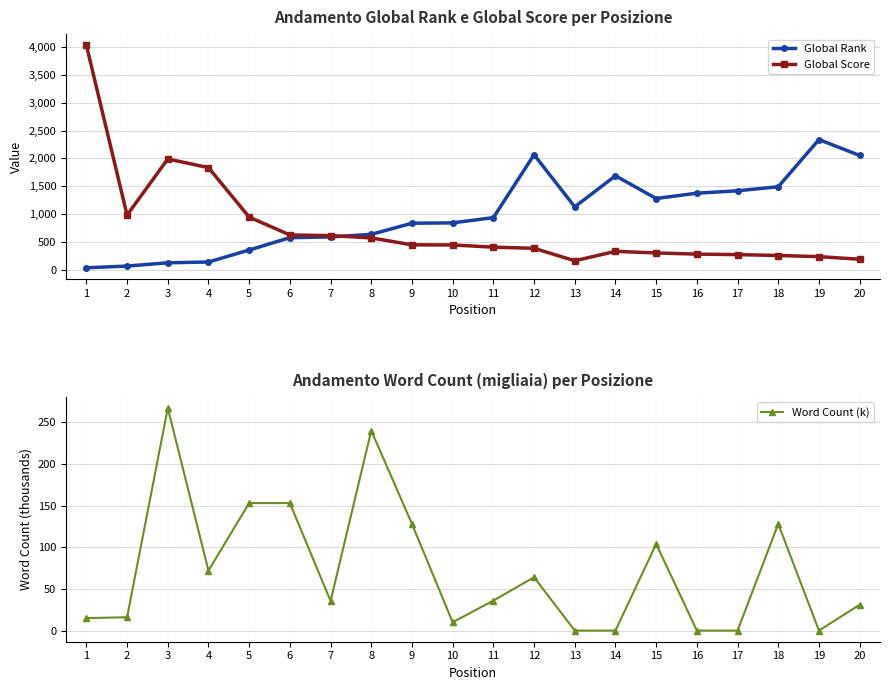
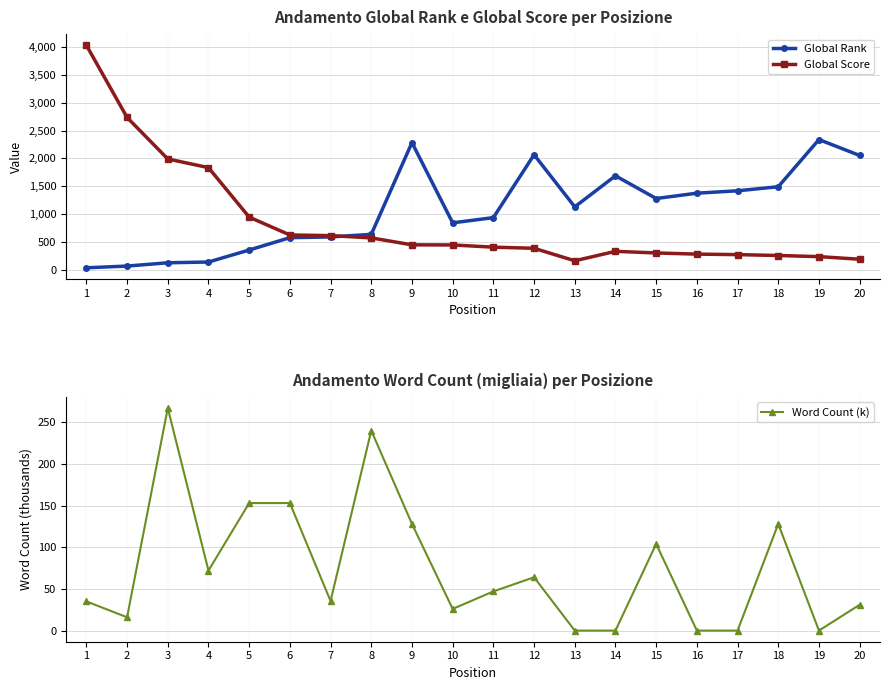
Andamento Global Rank e Global Score per Posizione, Global Score, 2: 1,000 -> 2,700
Andamento Global Rank e Global Score per Posizione, Global Rank, 9: 800 -> 2,300
Andamento Word Count (migliaia) per Posizione, 1: 20 -> 40
Andamento Word Count (migliaia) per Posizione, 10: 10 -> 30
Andamento Word Count (migliaia) per Posizione, 11: 40 -> 50
